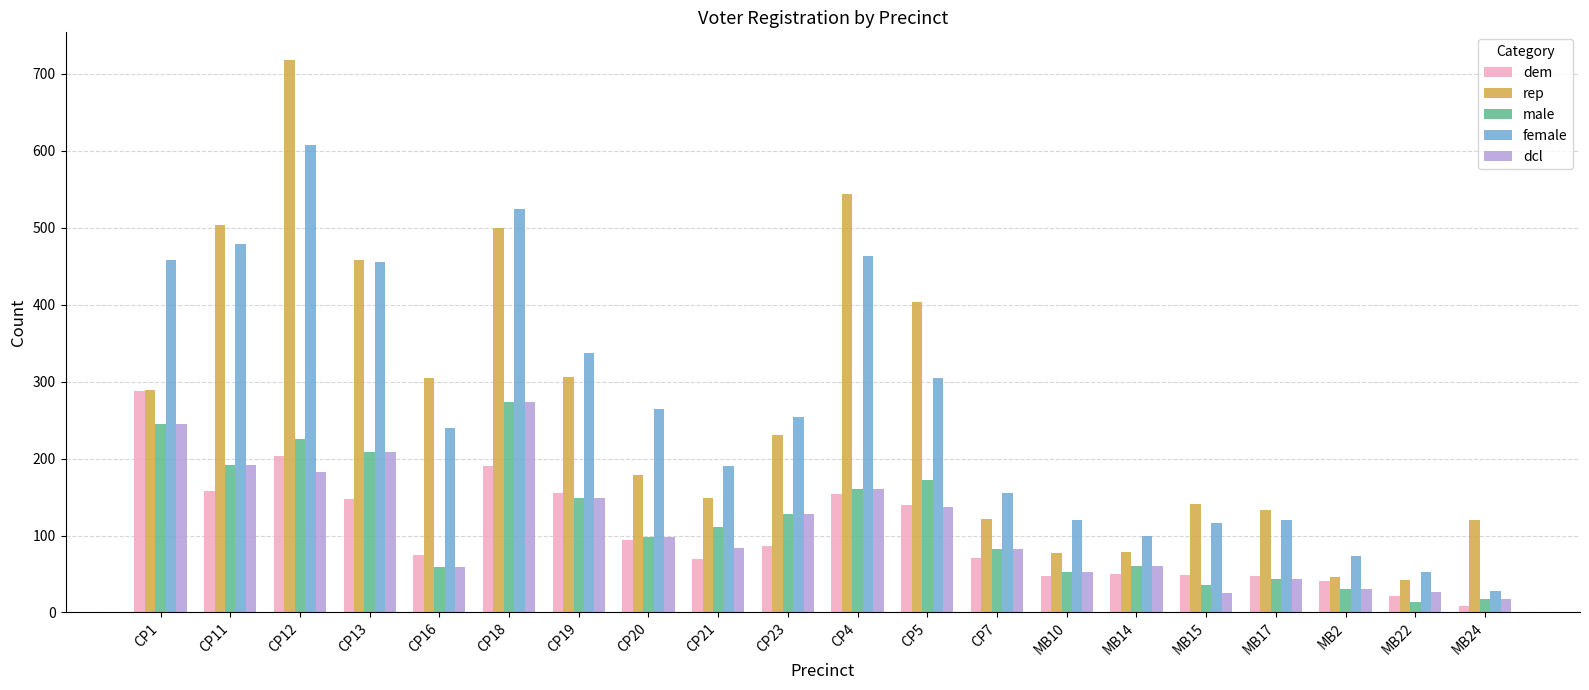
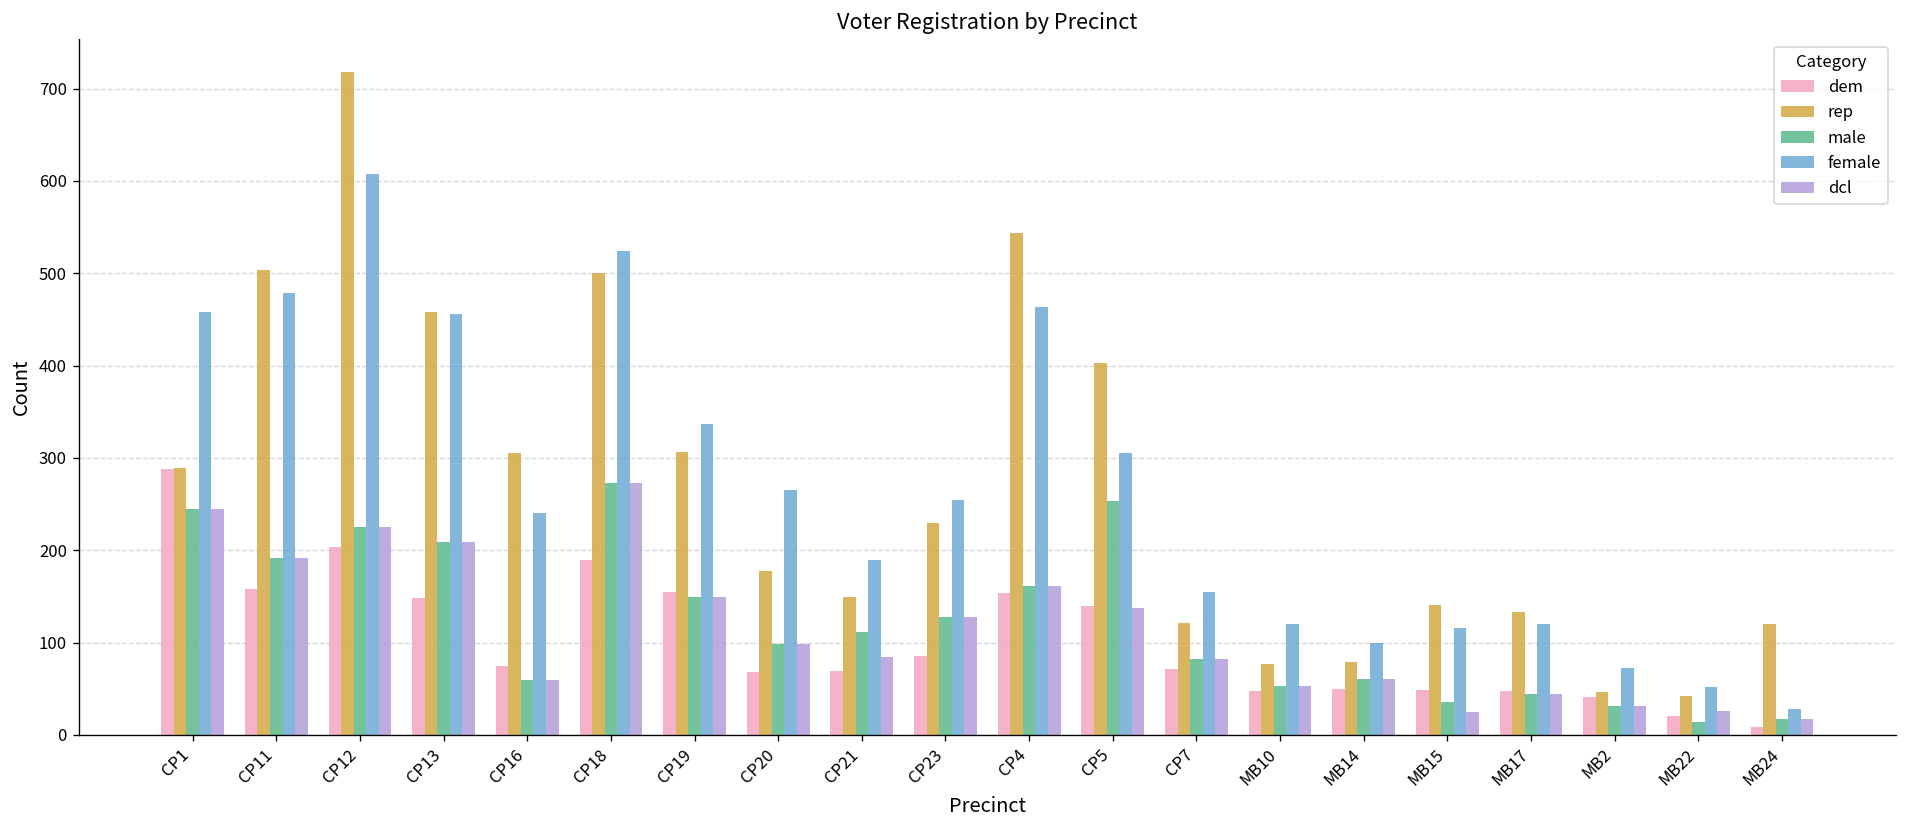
dcl, CP12: 180 -> 230
dem, CP20: 90 -> 70
male, CP5: 170 -> 250
